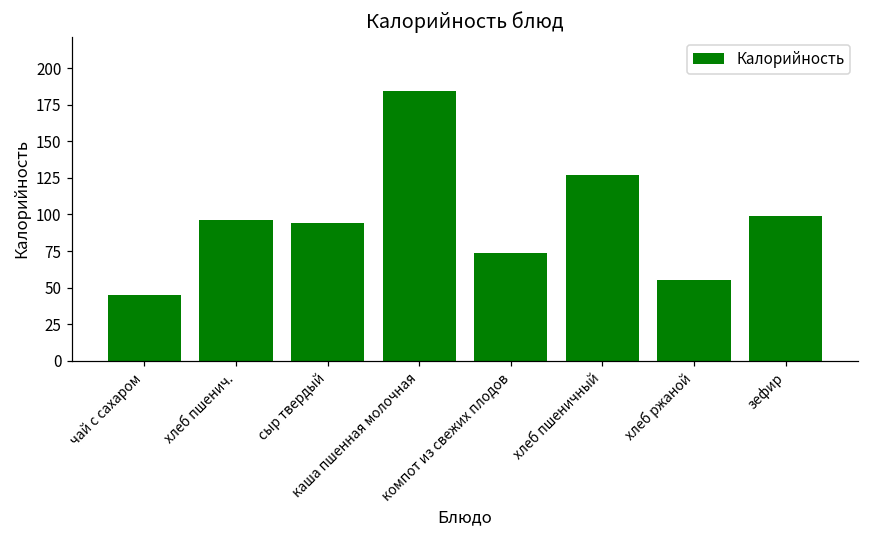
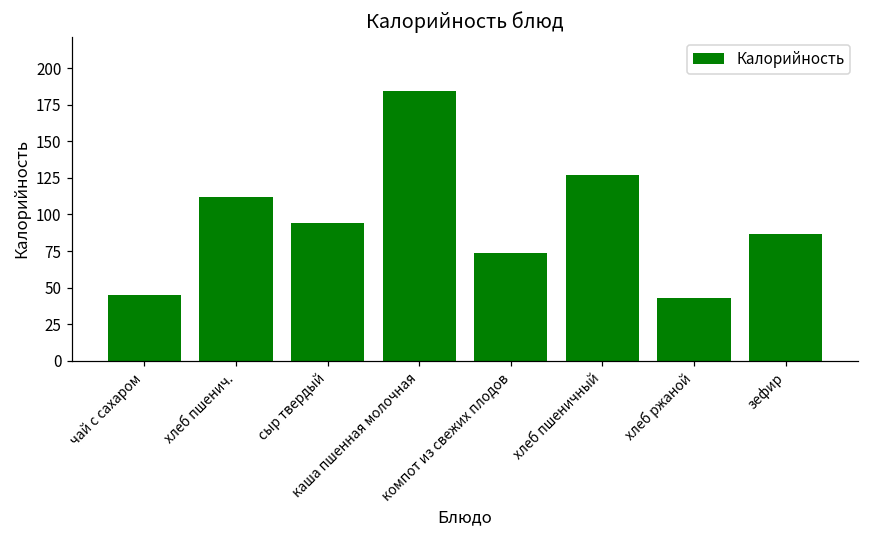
хлеб пшенич.: 96 -> 112
хлеб ржаной: 55 -> 43
зефир: 99 -> 86
